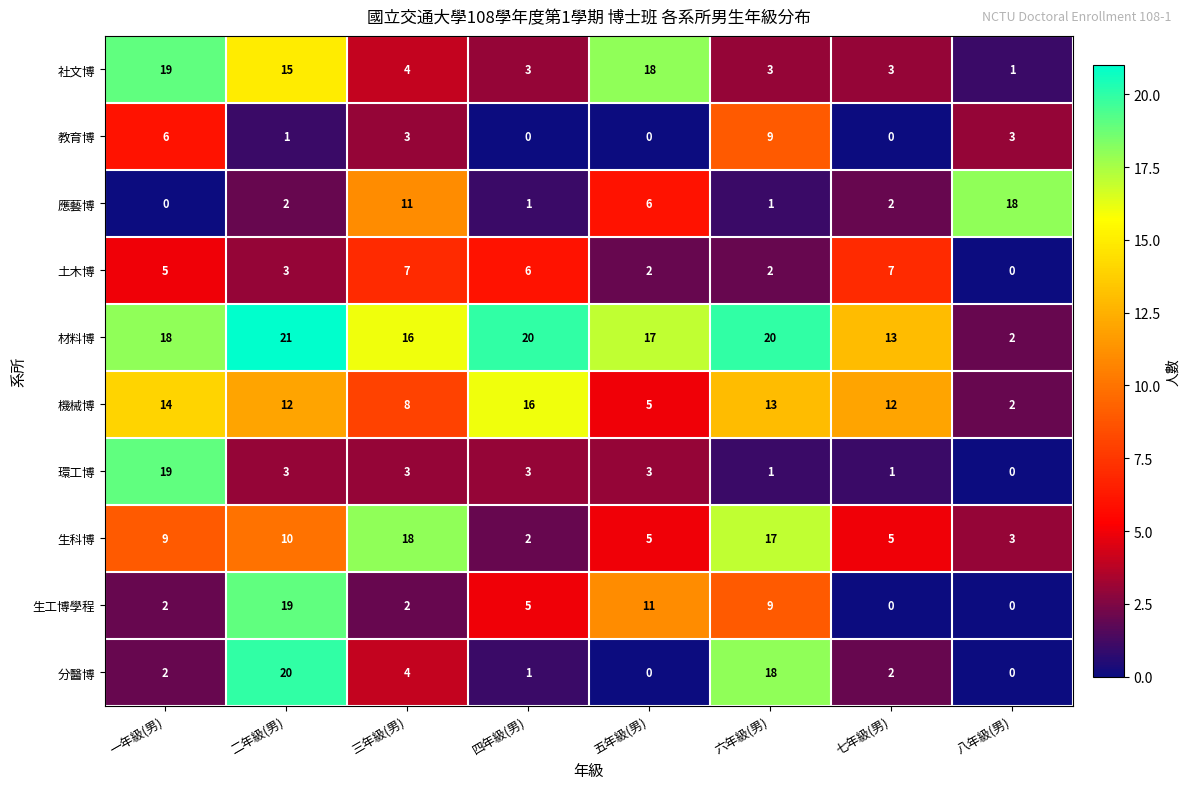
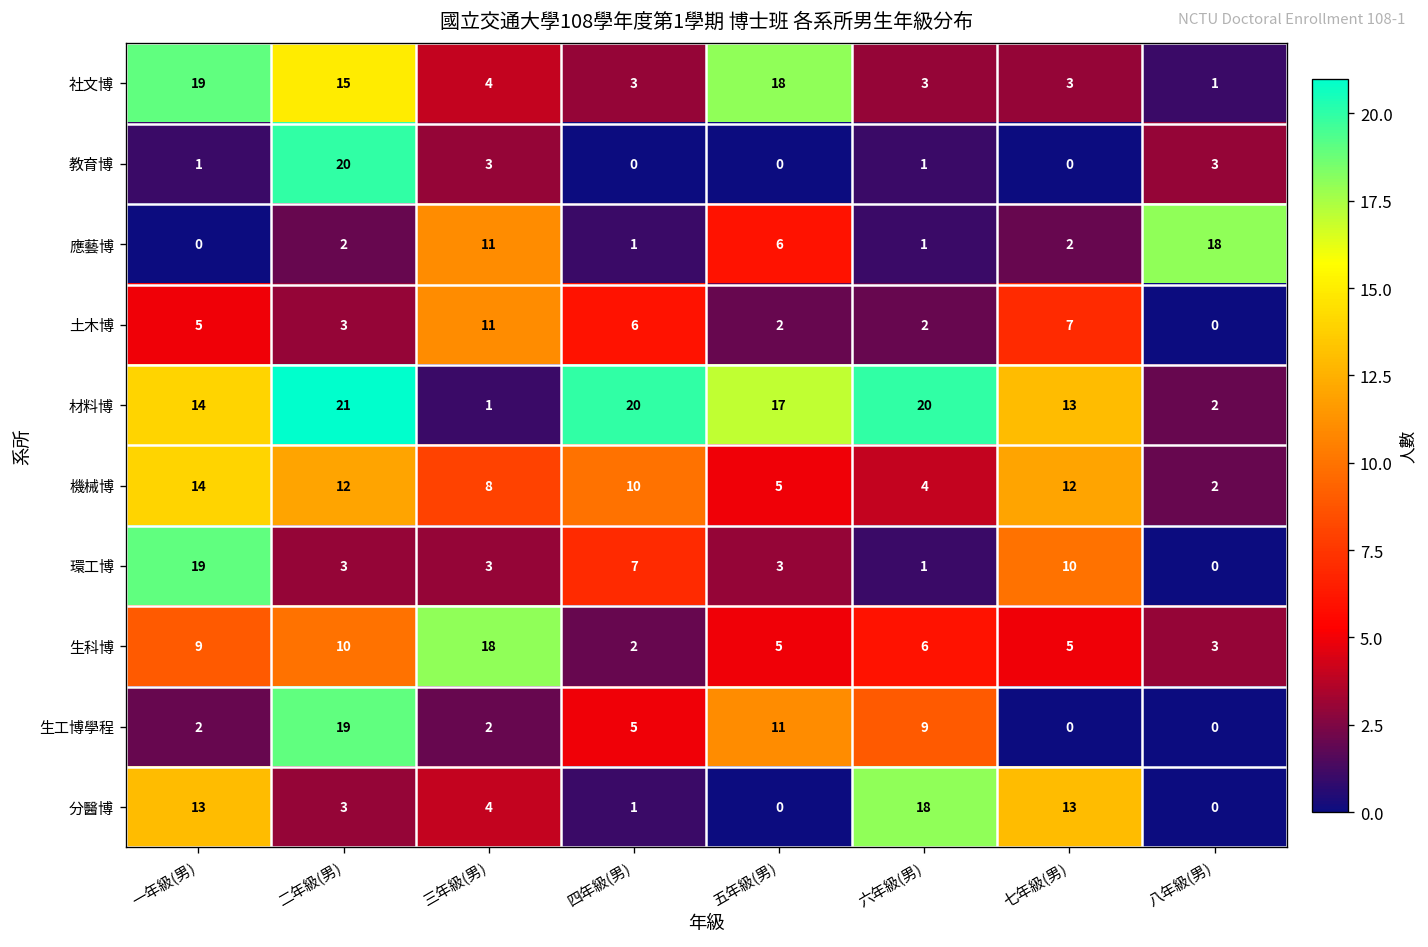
教育博, 一年級(男): 6 -> 1
教育博, 二年級(男): 1 -> 20
教育博, 六年級(男): 9 -> 1
土木博, 三年級(男): 7 -> 11
材料博, 一年級(男): 18 -> 14
材料博, 三年級(男): 16 -> 1
機械博, 四年級(男): 16 -> 10
機械博, 六年級(男): 13 -> 4
環工博, 四年級(男): 3 -> 7
環工博, 七年級(男): 1 -> 10
生科博, 六年級(男): 17 -> 6
分醫博, 一年級(男): 2 -> 13
分醫博, 二年級(男): 20 -> 3
分醫博, 七年級(男): 2 -> 13
